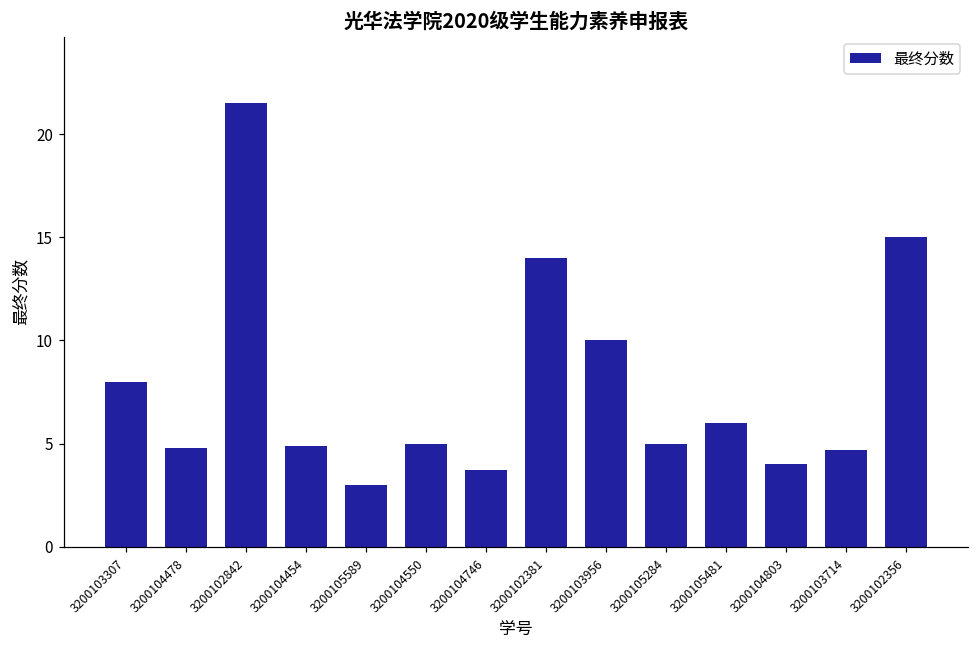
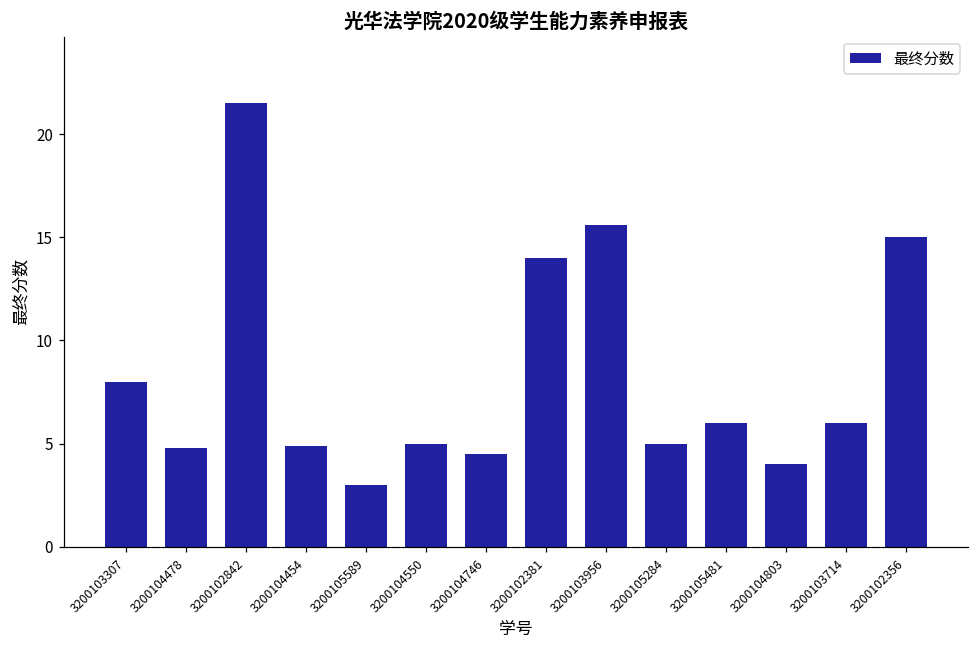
3200104746: 3.7 -> 4.5
3200103956: 10.0 -> 15.6
3200103714: 4.7 -> 6.0
